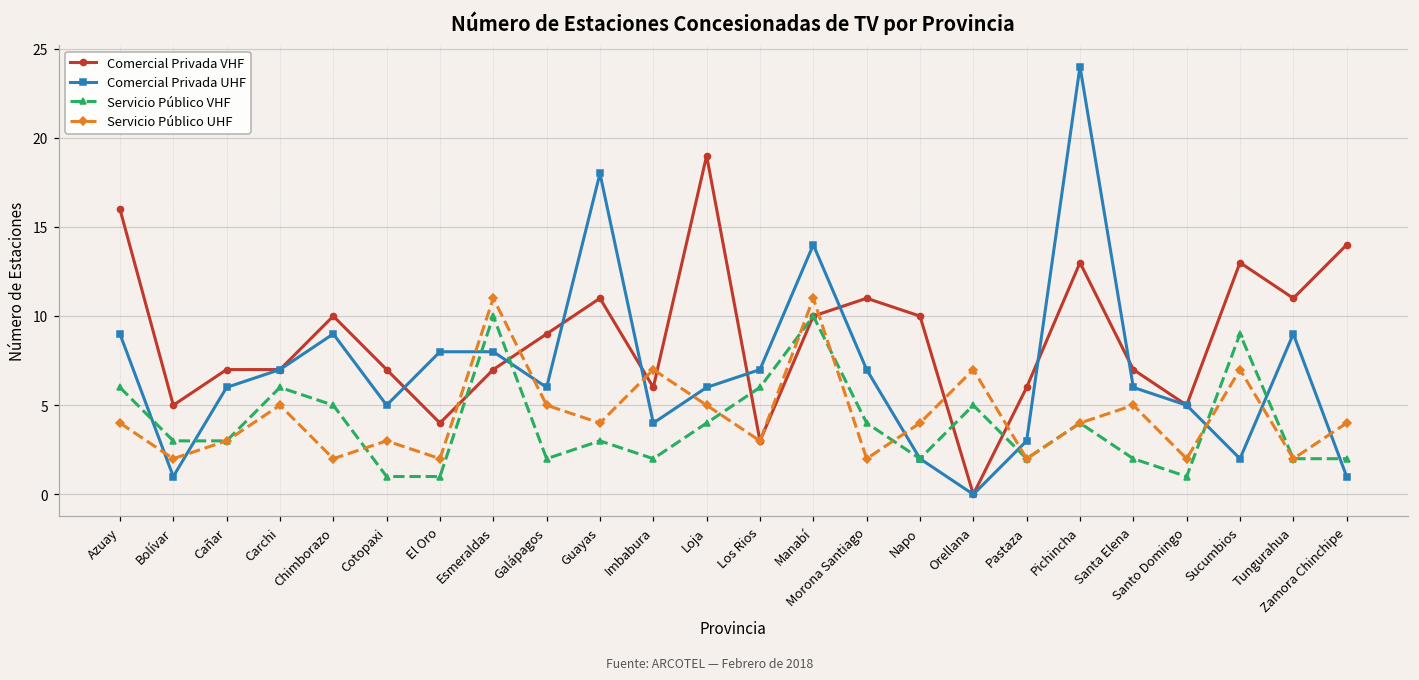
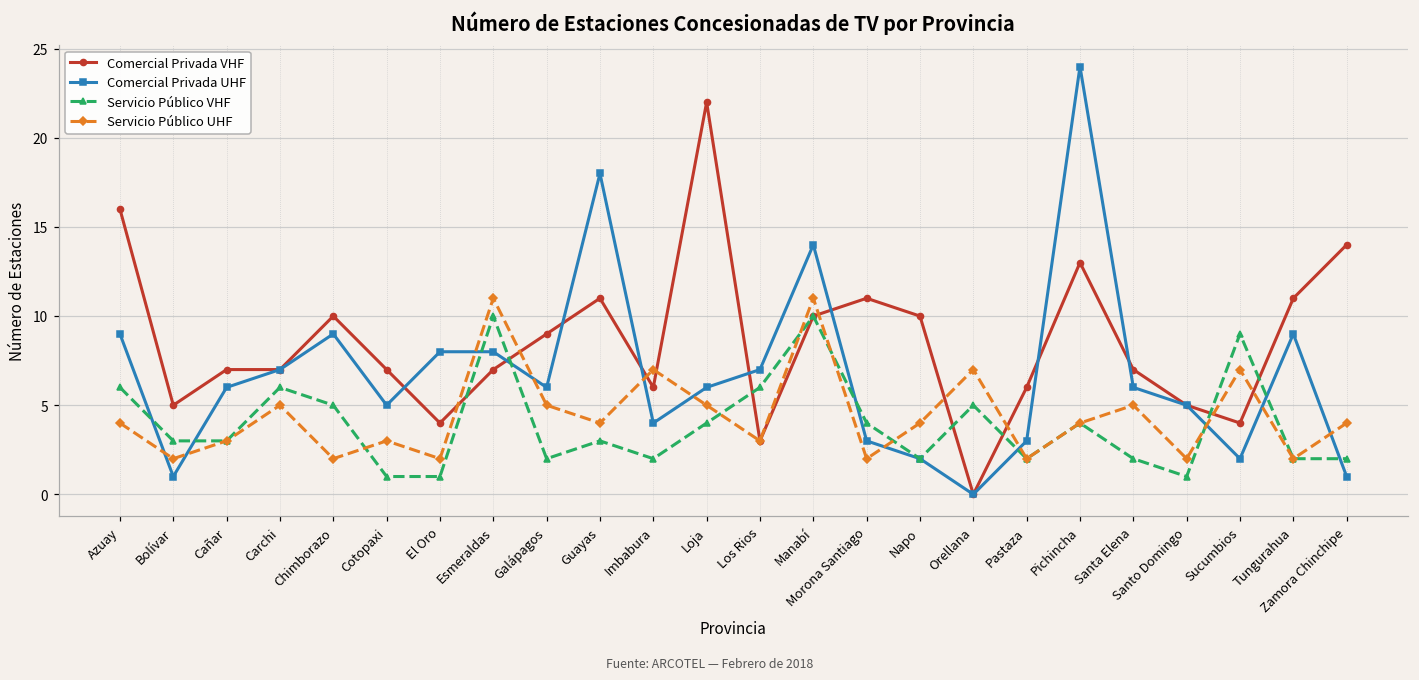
Comercial Privada VHF, Loja: 19 -> 22
Comercial Privada UHF, Morona Santiago: 7 -> 3
Comercial Privada VHF, Sucumbios: 13 -> 4
